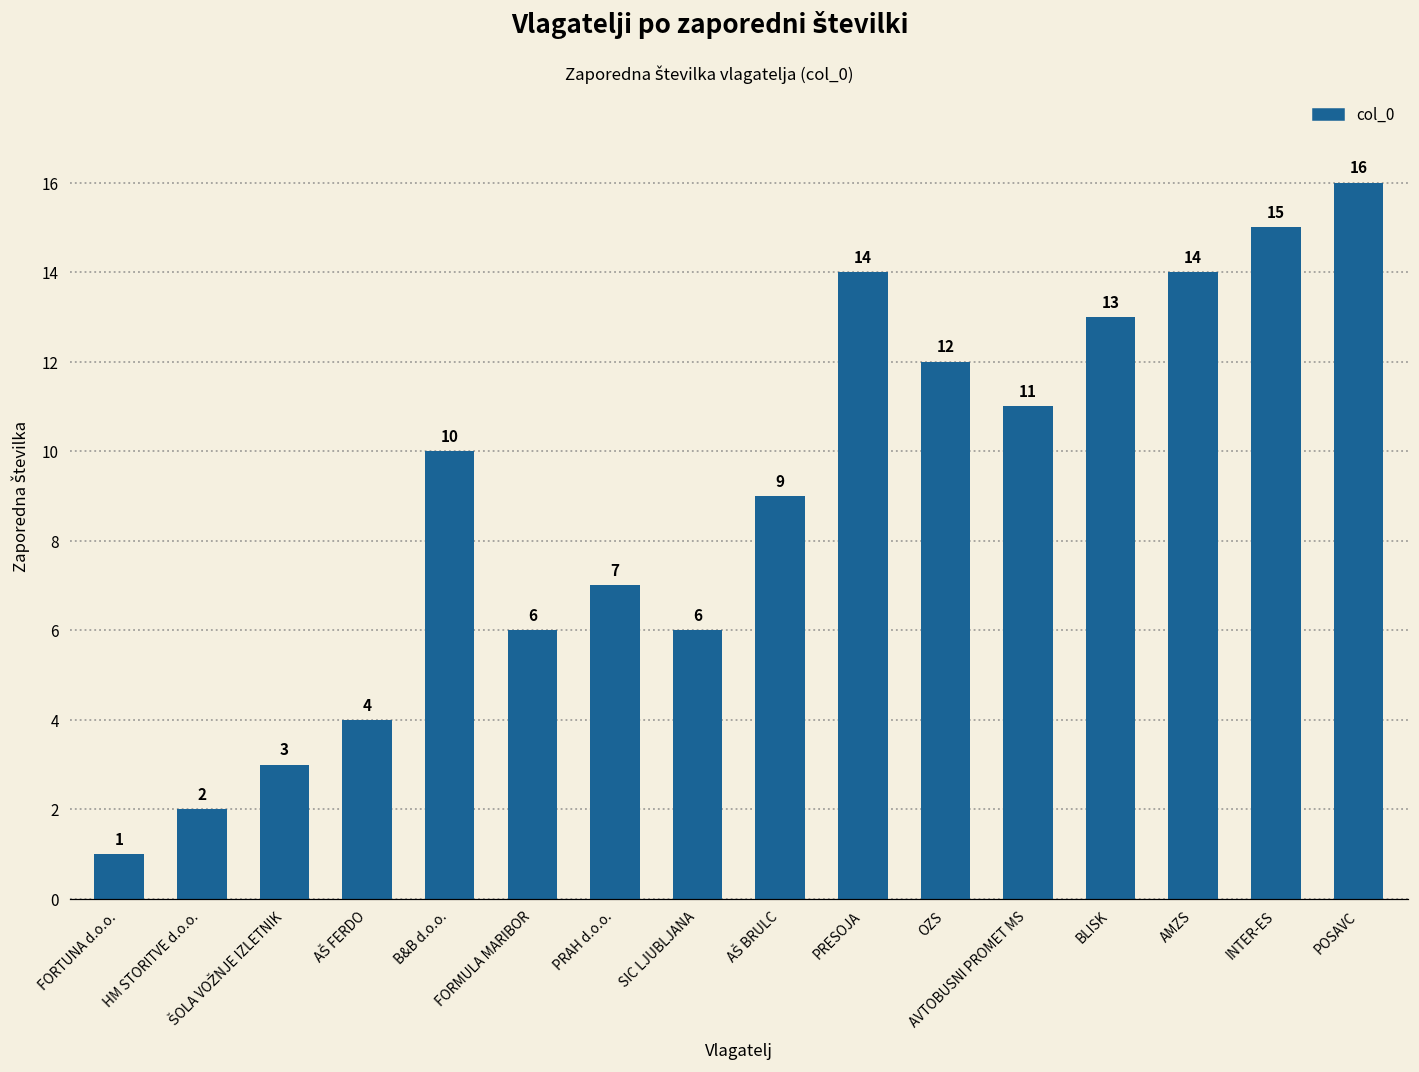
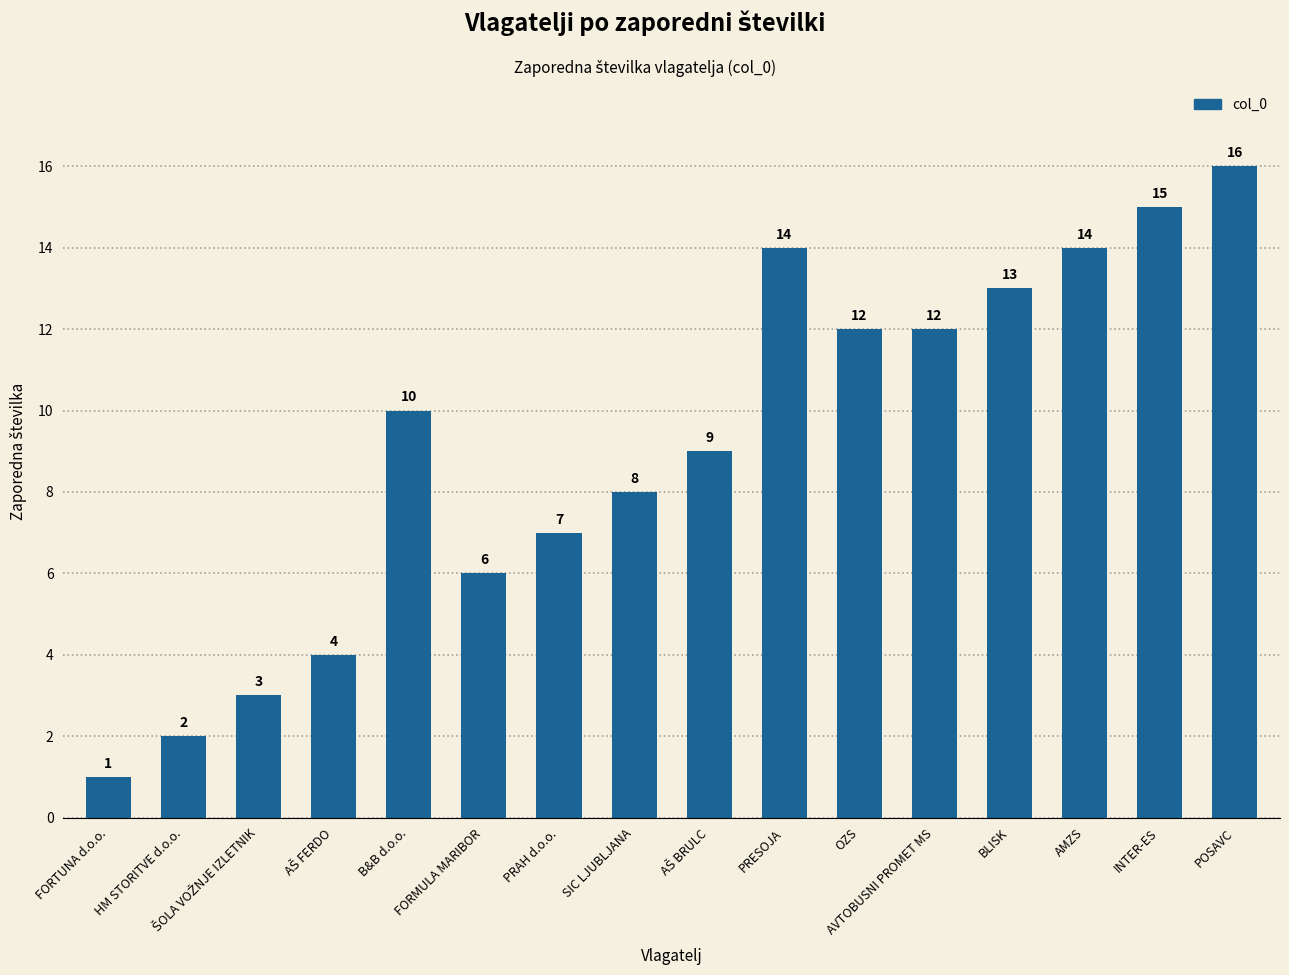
SIC LJUBLJANA: 6 -> 8
AVTOBUSNI PROMET MS: 11 -> 12
